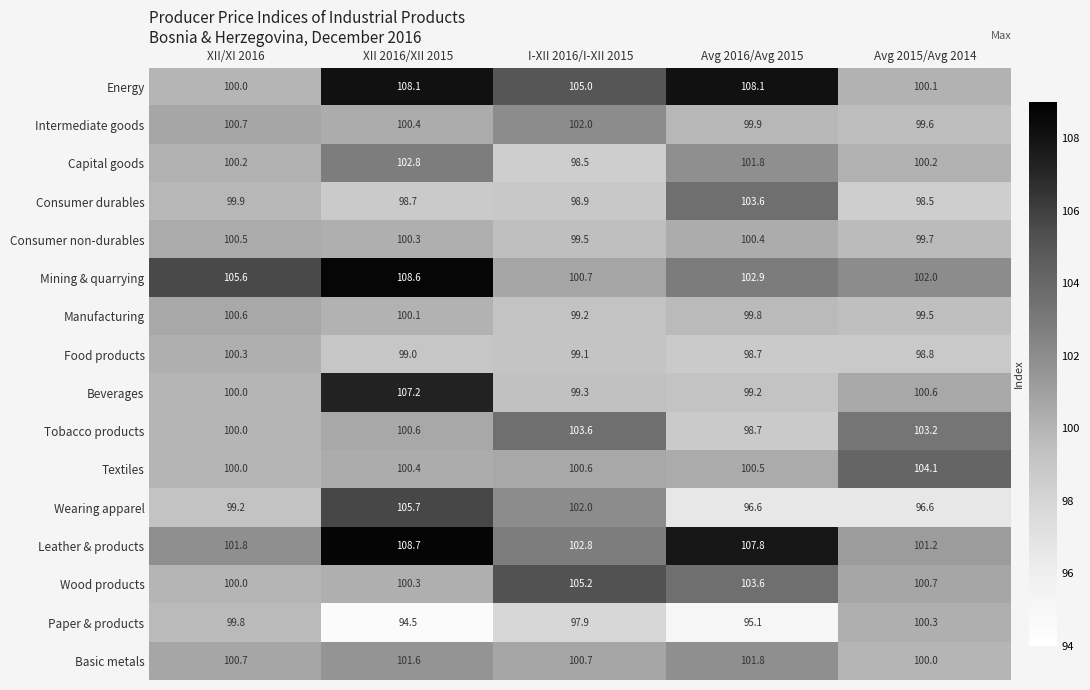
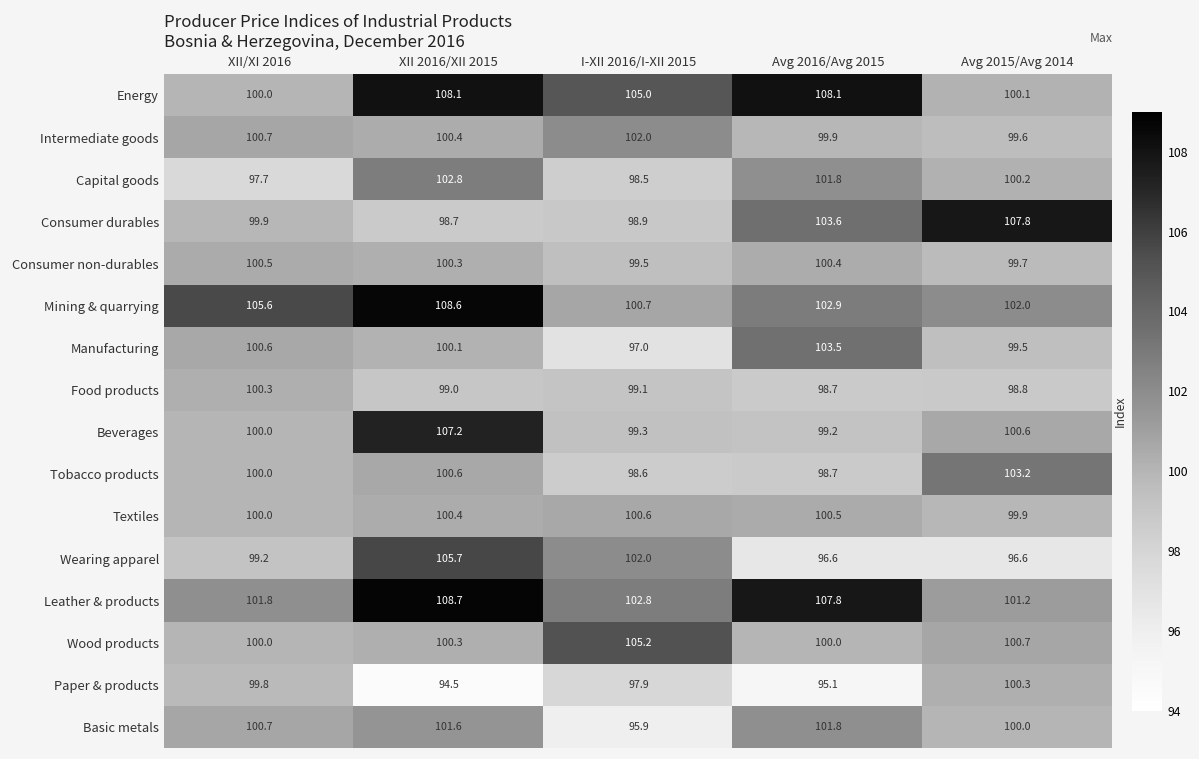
Capital goods, XII/XI 2016: 100.2 -> 97.7
Consumer durables, Avg 2015/Avg 2014: 98.5 -> 107.8
Manufacturing, I-XII 2016/I-XII 2015: 99.2 -> 97.0
Manufacturing, Avg 2016/Avg 2015: 99.8 -> 103.5
Tobacco products, I-XII 2016/I-XII 2015: 103.6 -> 98.6
Textiles, Avg 2015/Avg 2014: 104.1 -> 99.9
Wood products, Avg 2016/Avg 2015: 103.6 -> 100.0
Basic metals, I-XII 2016/I-XII 2015: 100.7 -> 95.9
